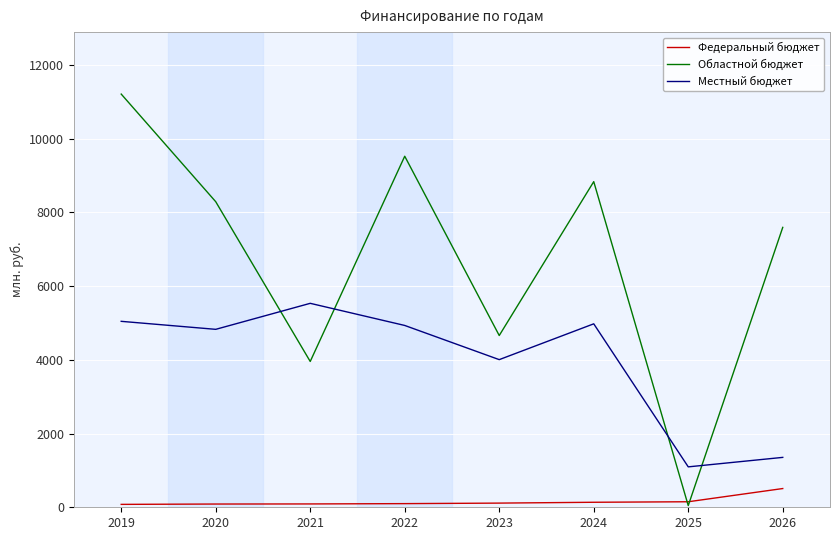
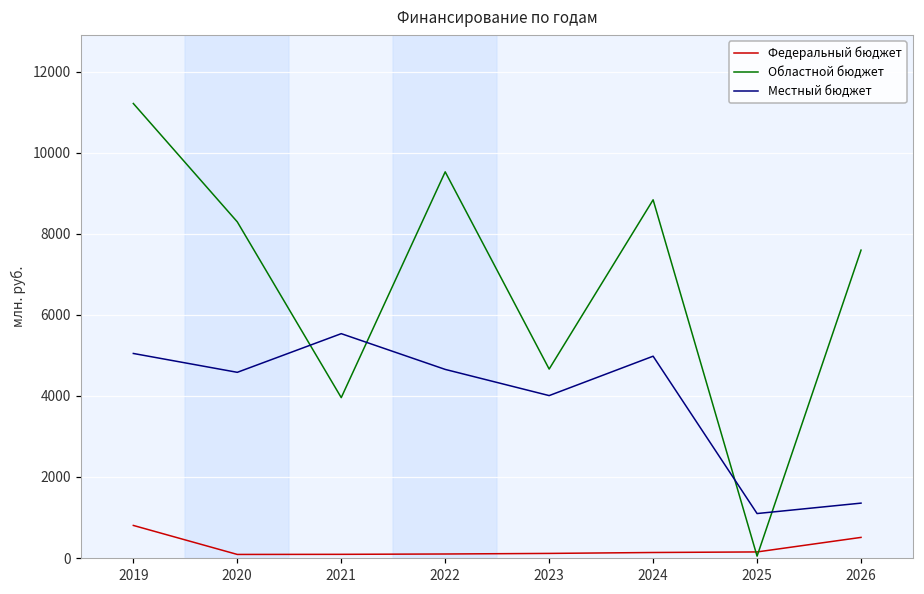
Федеральный бюджет, 2019: 100 -> 800
Местный бюджет, 2020: 4800 -> 4600
Местный бюджет, 2022: 4900 -> 4700
